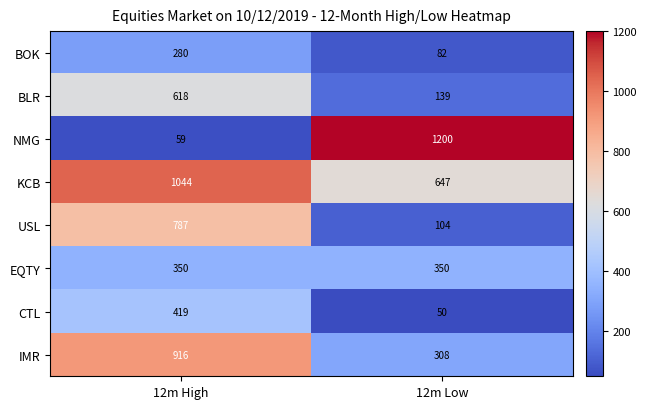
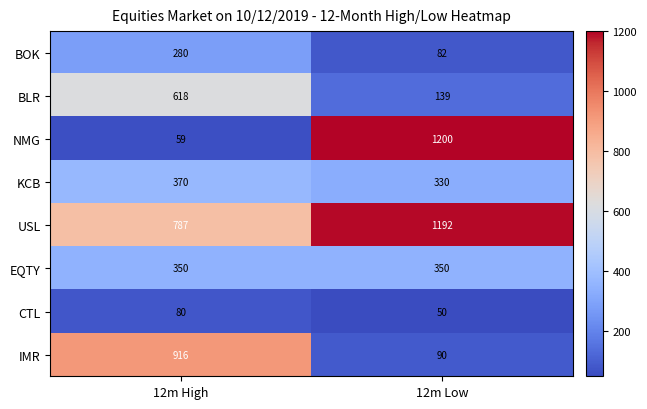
KCB, 12m High: 1044 -> 370
KCB, 12m Low: 647 -> 330
USL, 12m Low: 104 -> 1192
CTL, 12m High: 419 -> 80
IMR, 12m Low: 308 -> 90
